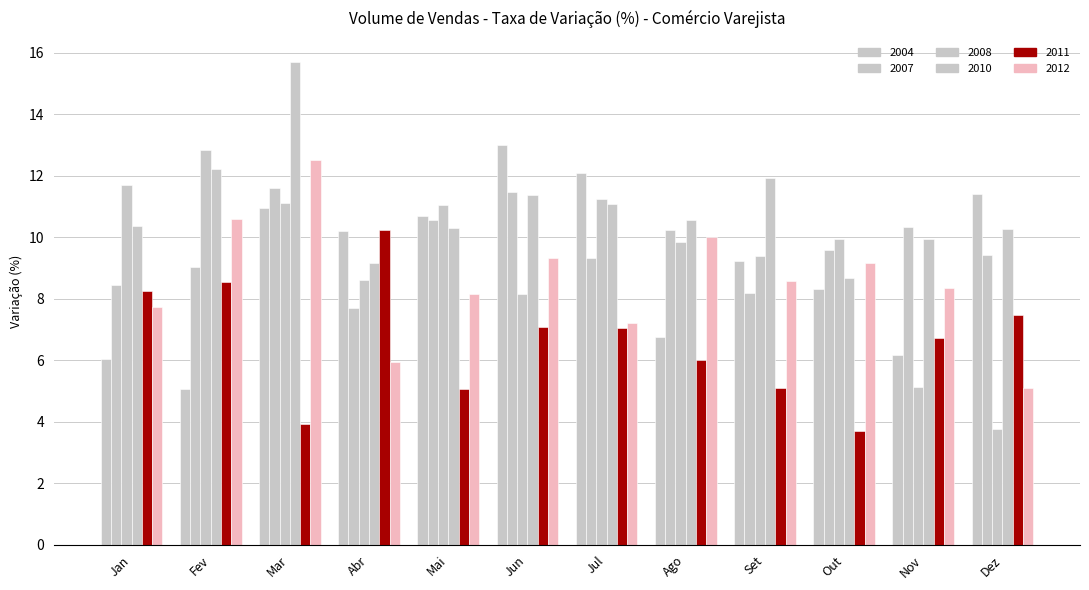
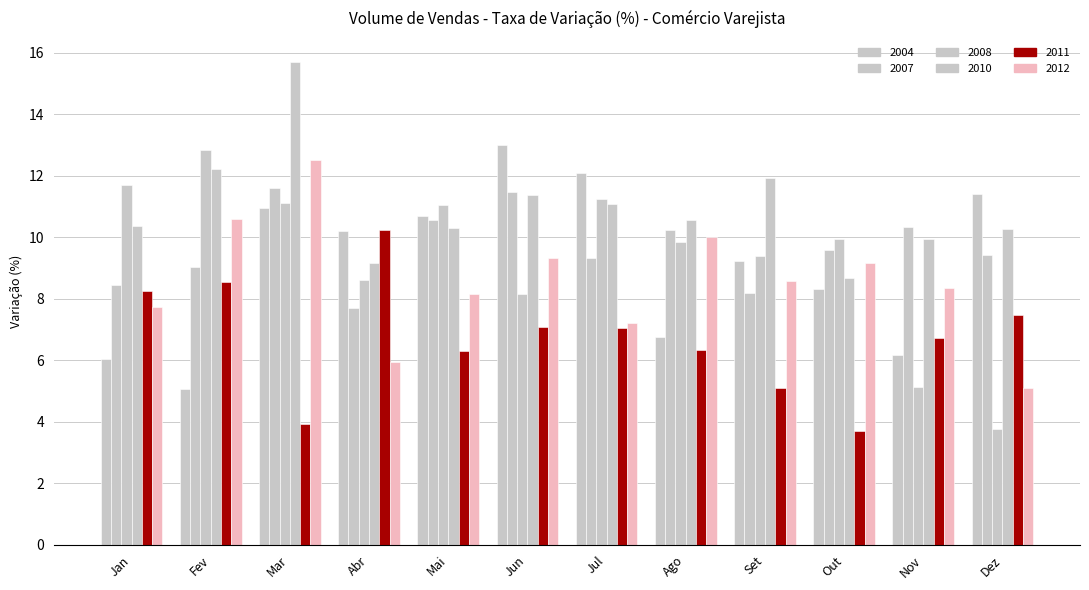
2011, Mai: 5.1 -> 6.3
2011, Ago: 6.0 -> 6.3
